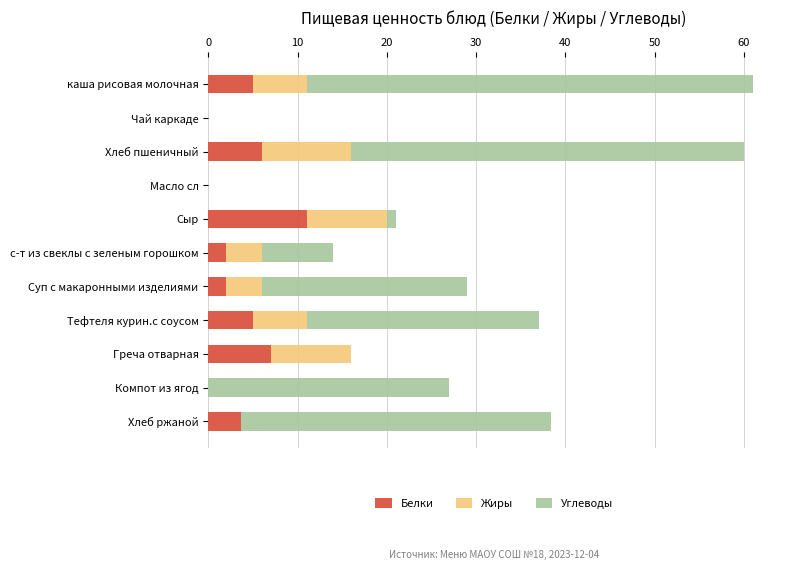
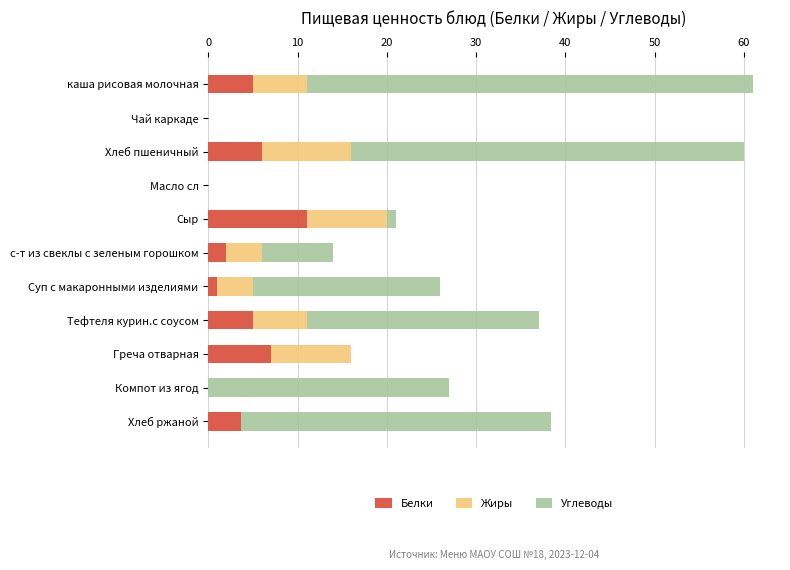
Белки, Суп с макаронными изделиями: 2 -> 1
Углеводы, Суп с макаронными изделиями: 23 -> 21
